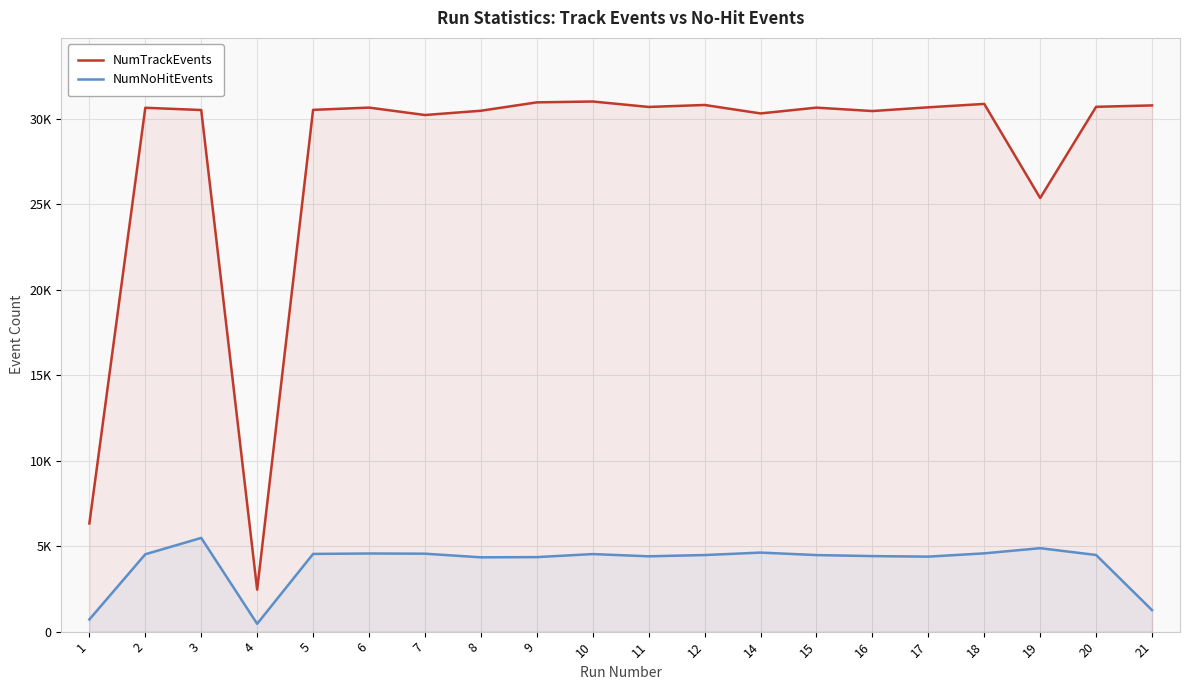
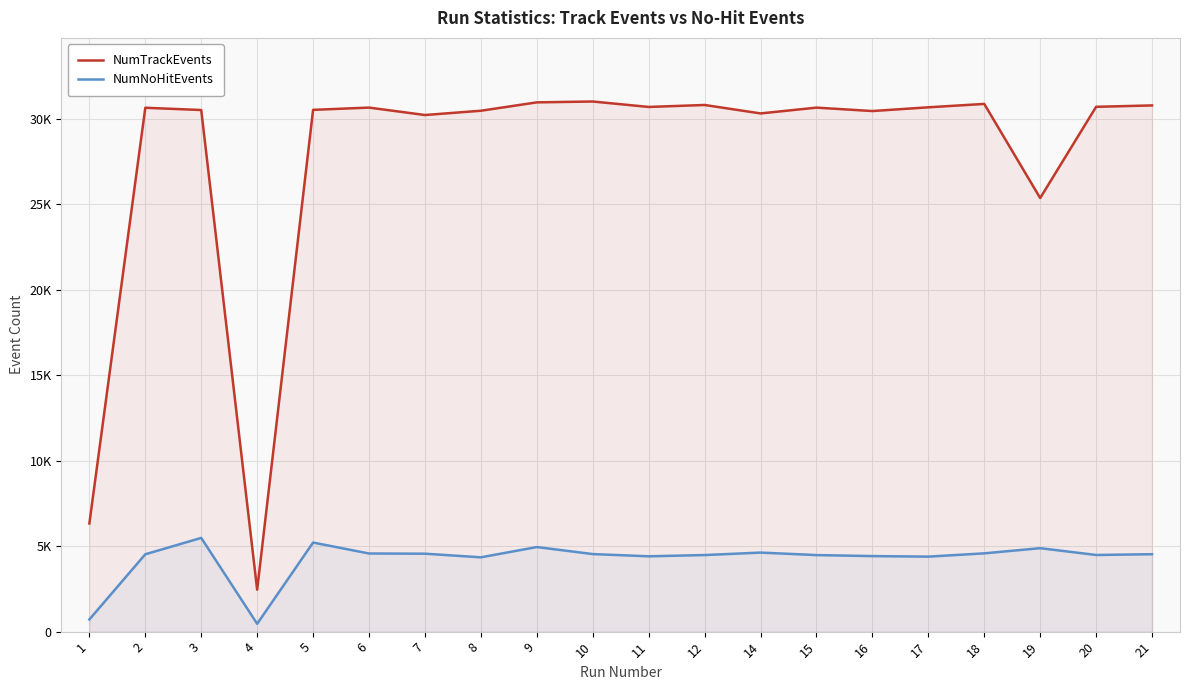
NumNoHitEvents, 5: 4500 -> 5200
NumNoHitEvents, 9: 4400 -> 4900
NumNoHitEvents, 21: 1300 -> 4500
